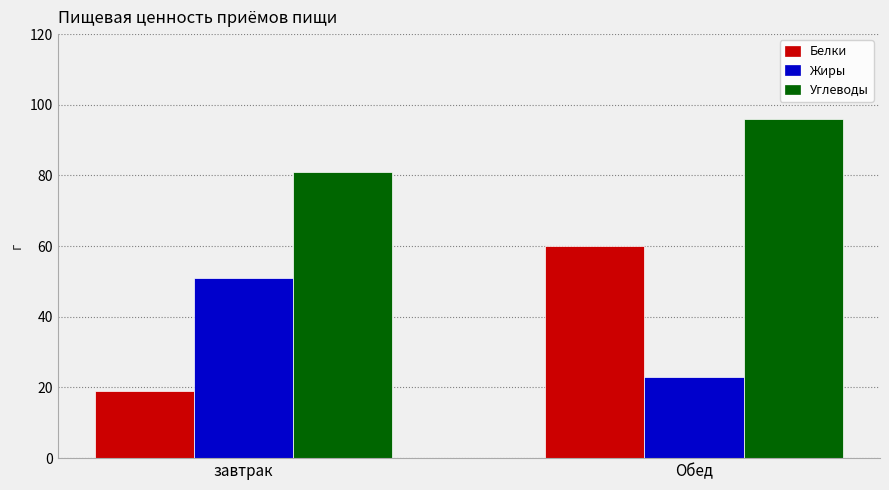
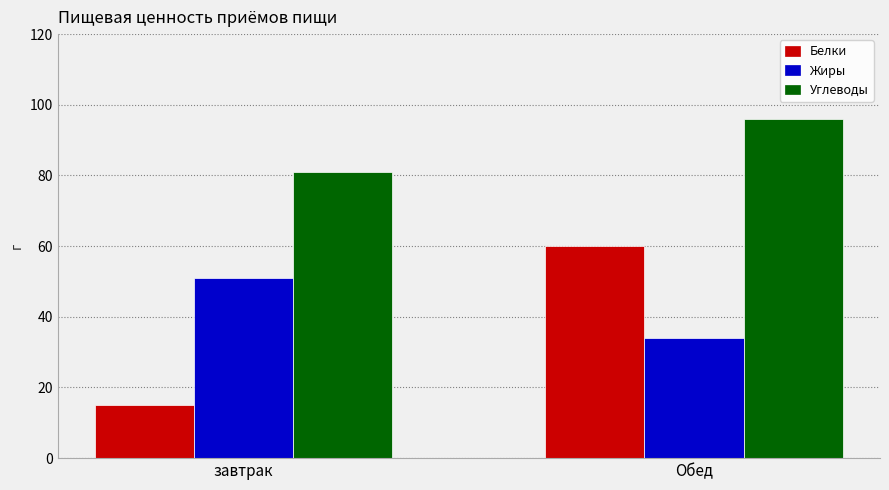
Белки, завтрак: 19 -> 15
Жиры, Обед: 23 -> 34
